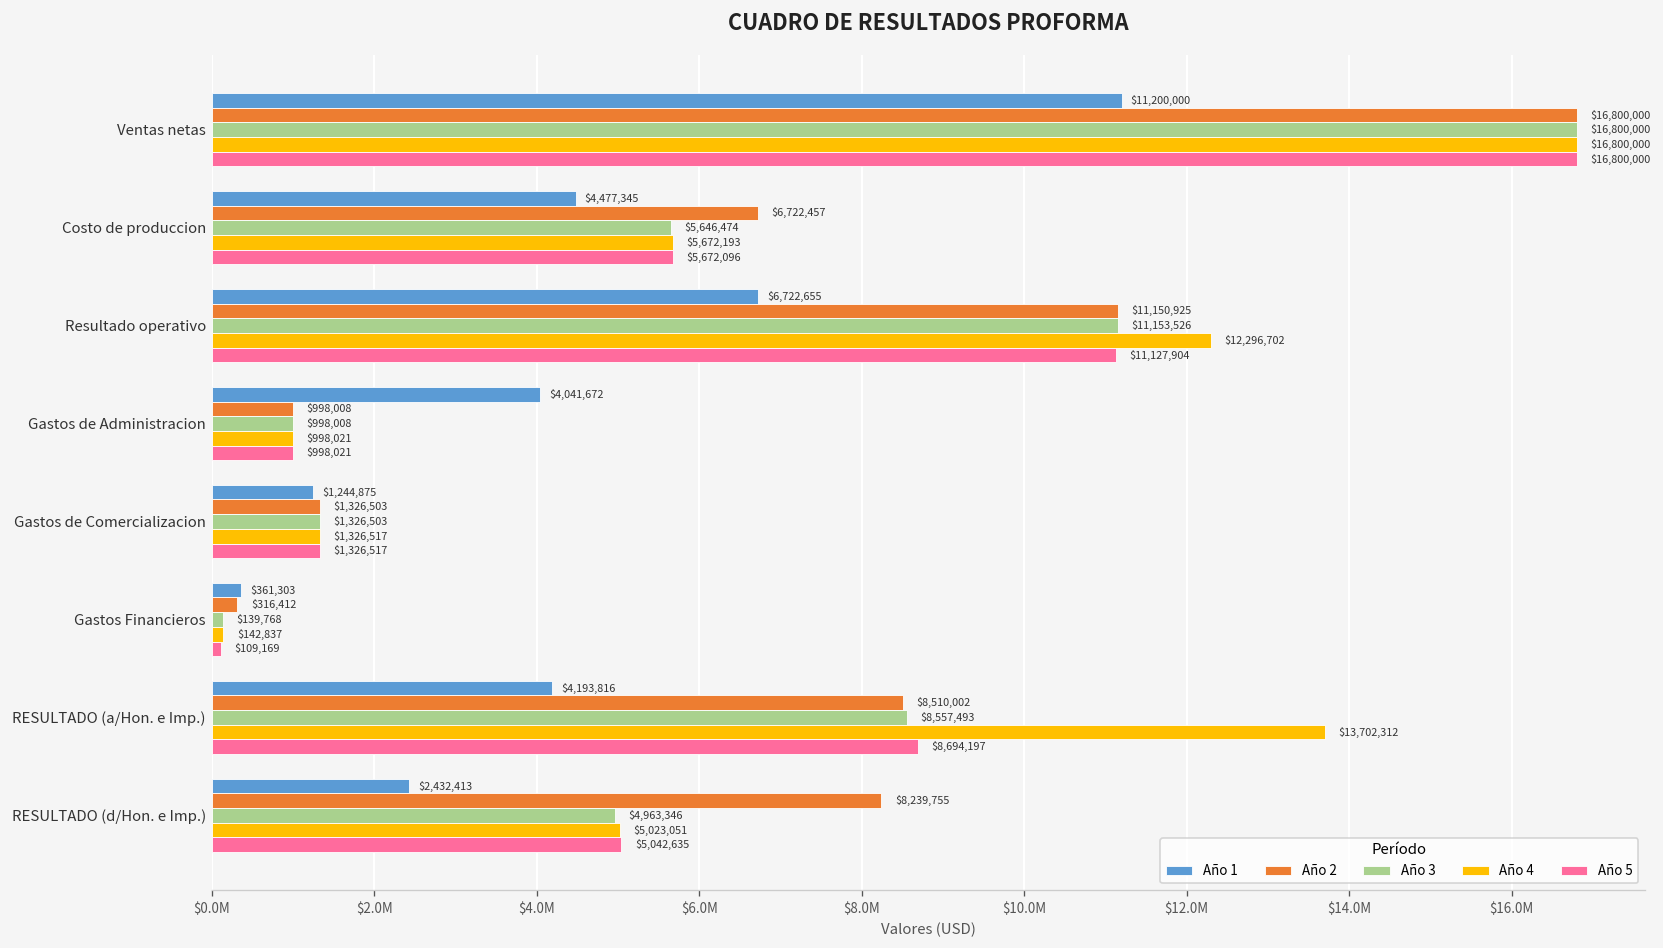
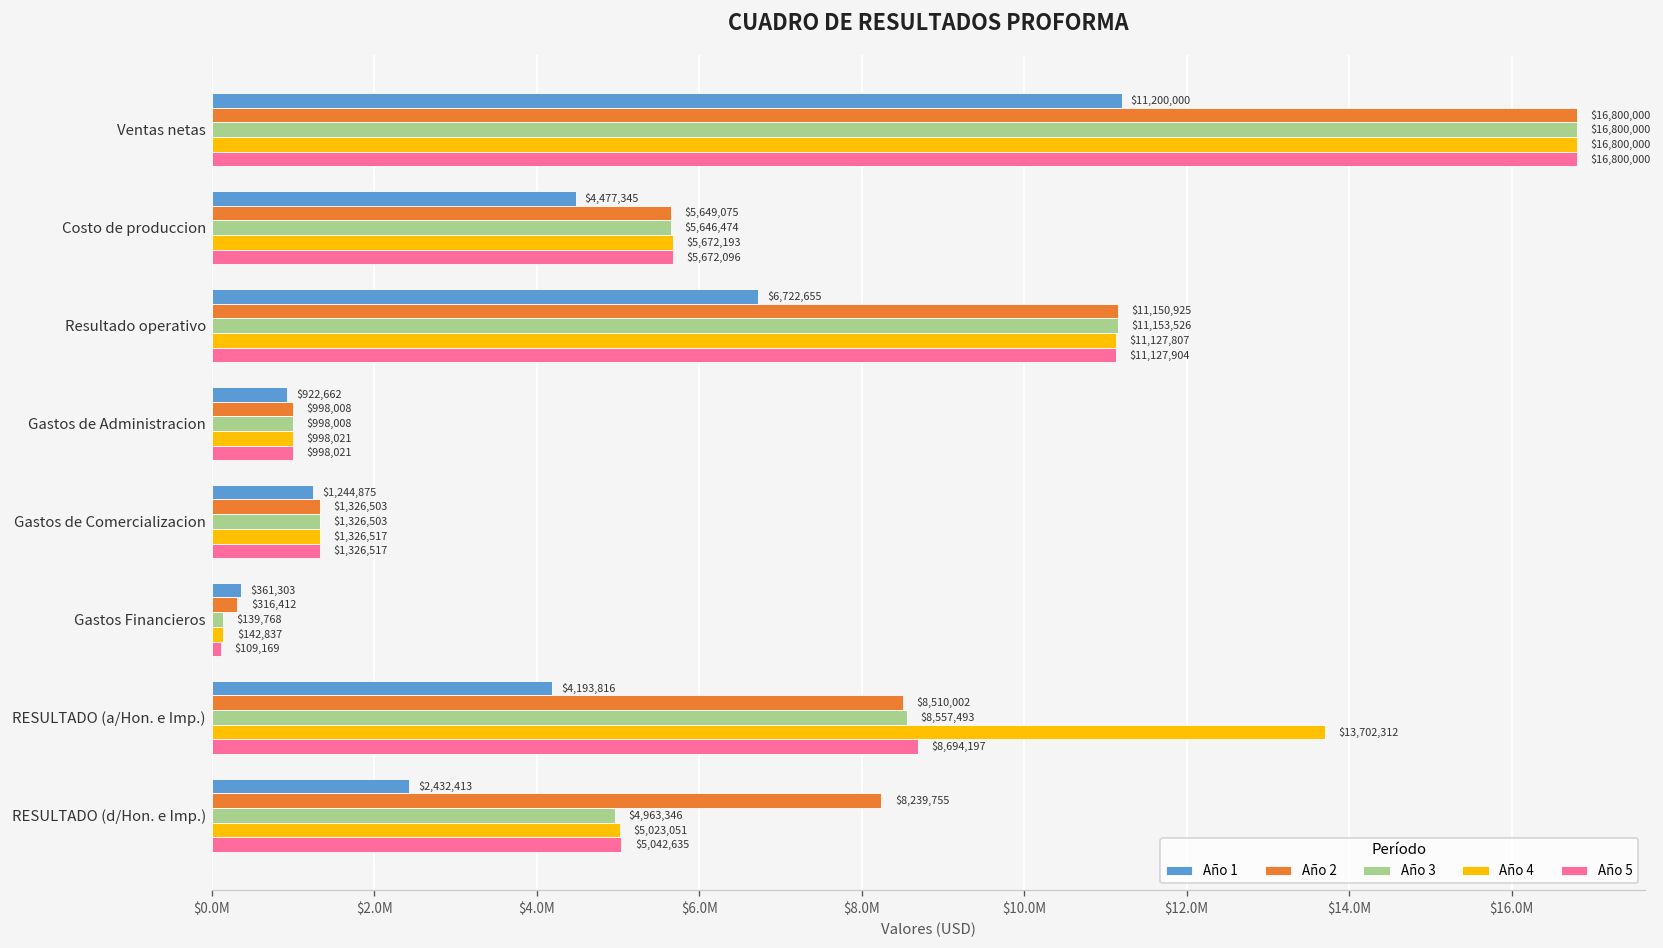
Año 2, Costo de produccion: $6,722,457 -> $5,649,075
Año 4, Resultado operativo: $12,296,702 -> $11,127,807
Año 1, Gastos de Administracion: $4,041,672 -> $922,662
